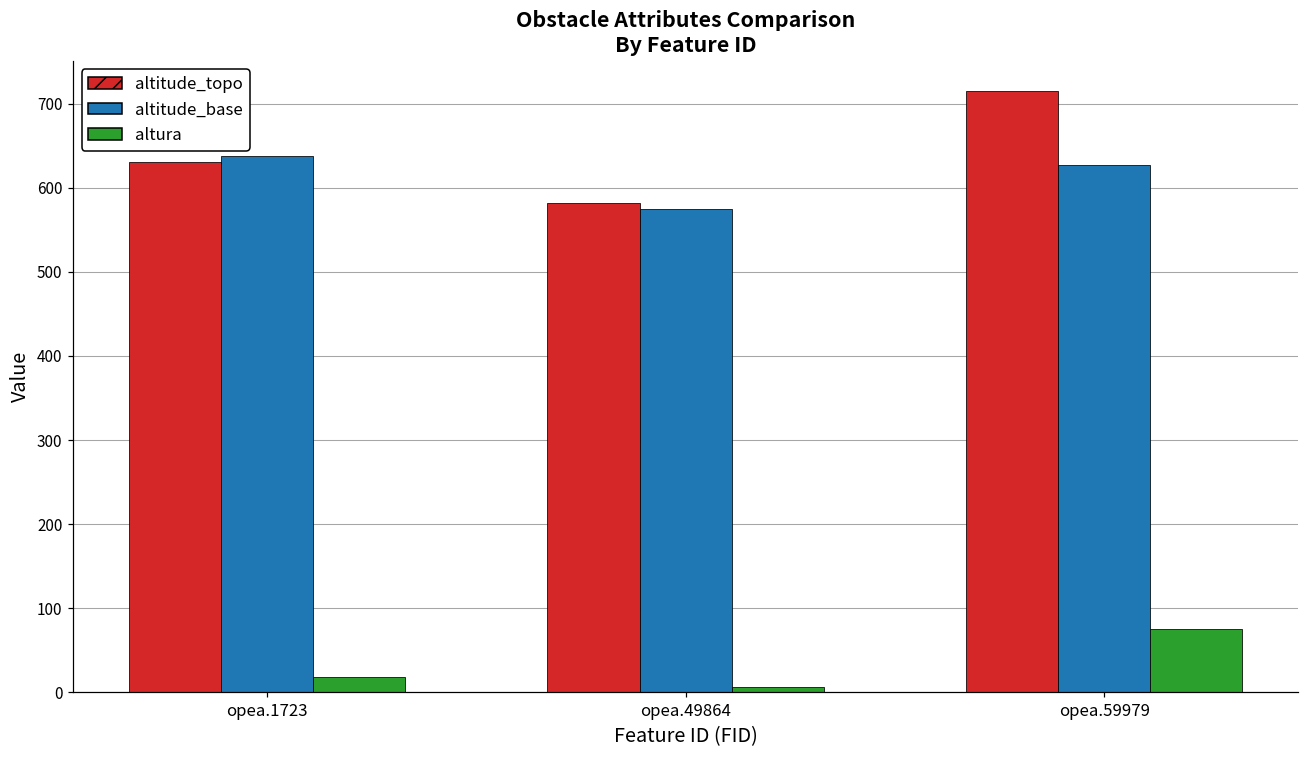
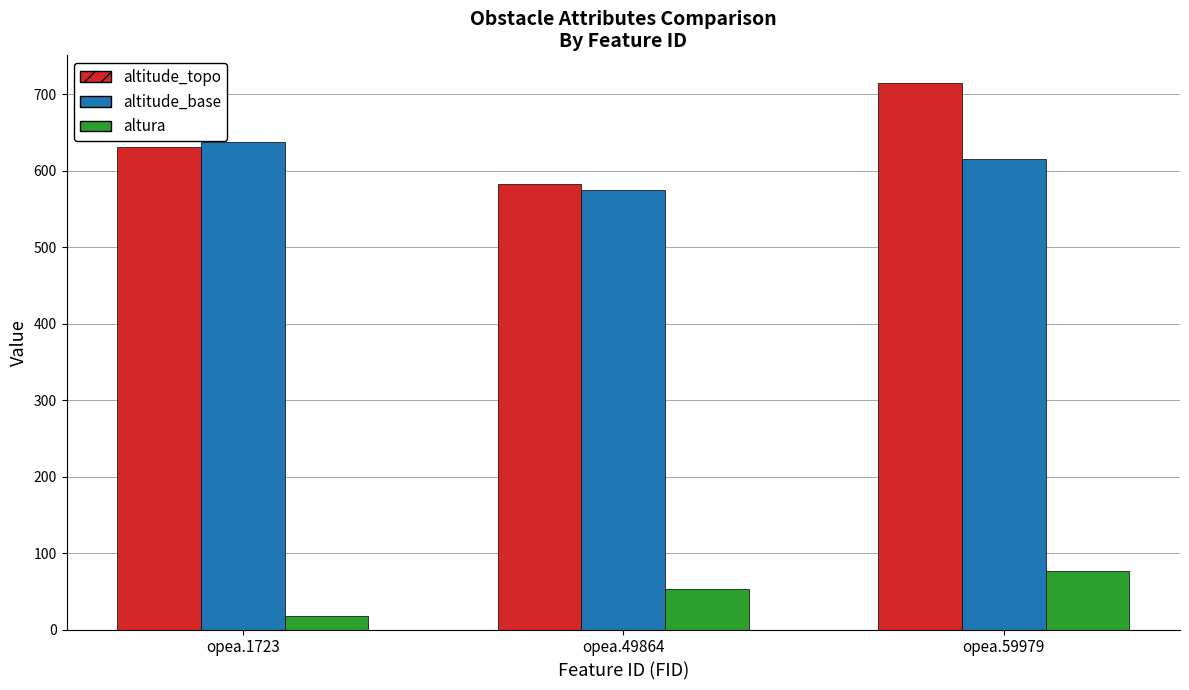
altura, opea.49864: 10 -> 50
altitude_base, opea.59979: 630 -> 620
